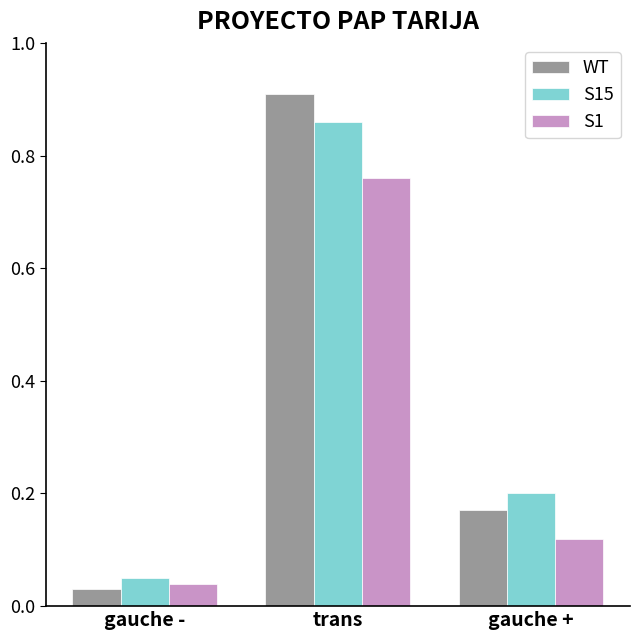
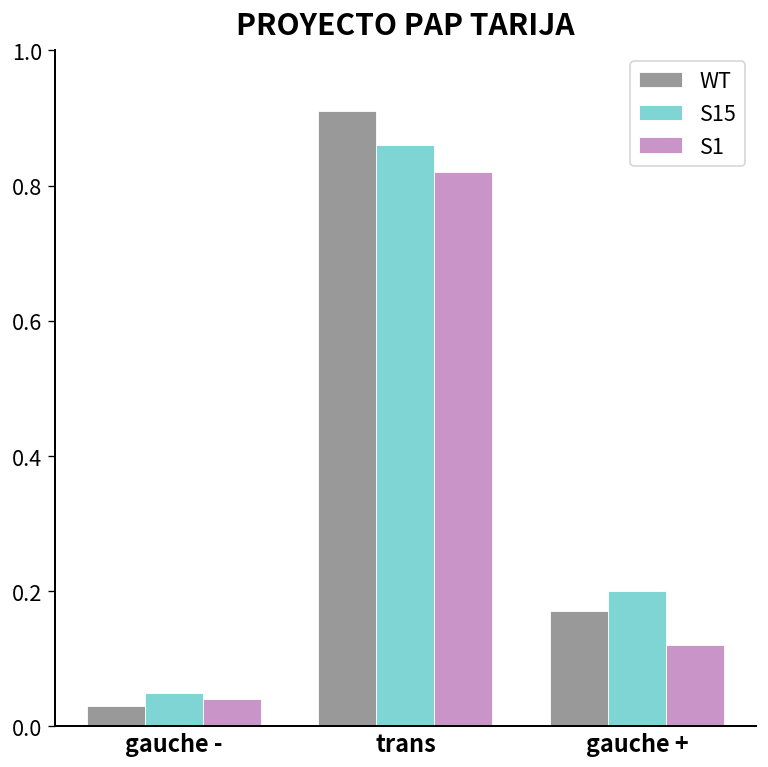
S1, trans: 0.76 -> 0.82
